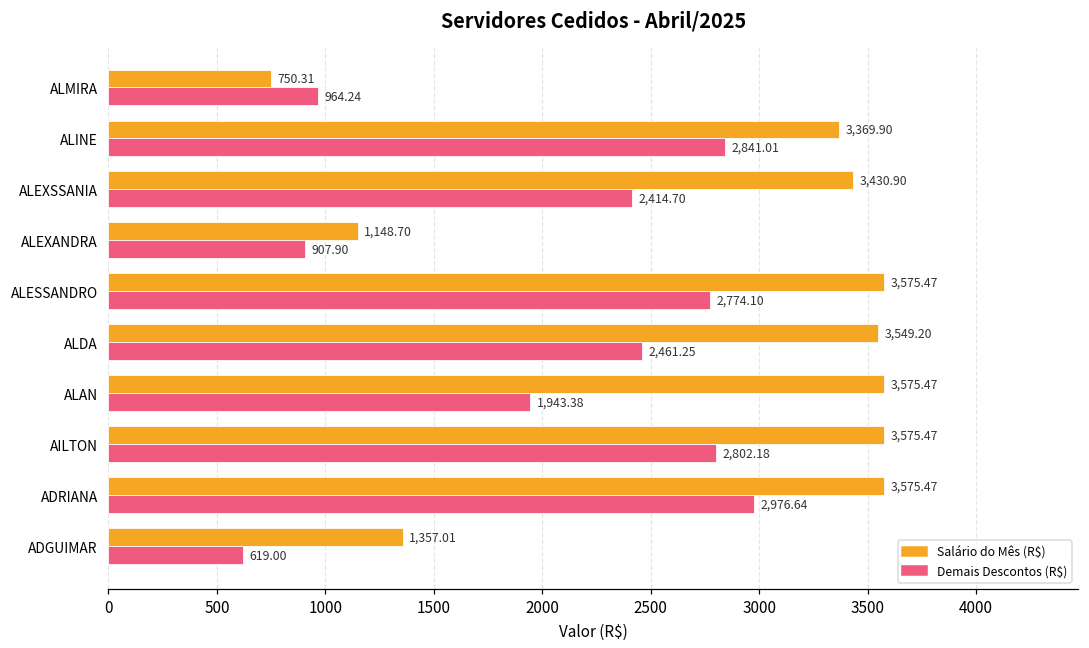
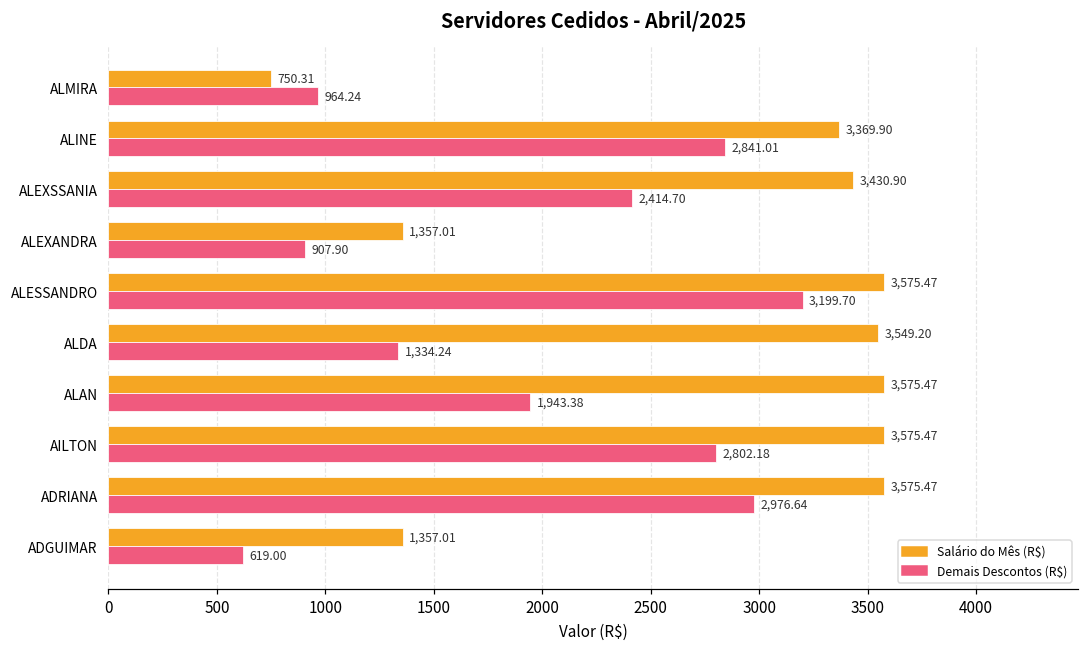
Salário do Mês (R$), ALEXANDRA: 1,148.70 -> 1,357.01
Demais Descontos (R$), ALESSANDRO: 2,774.10 -> 3,199.70
Demais Descontos (R$), ALDA: 2,461.25 -> 1,334.24
